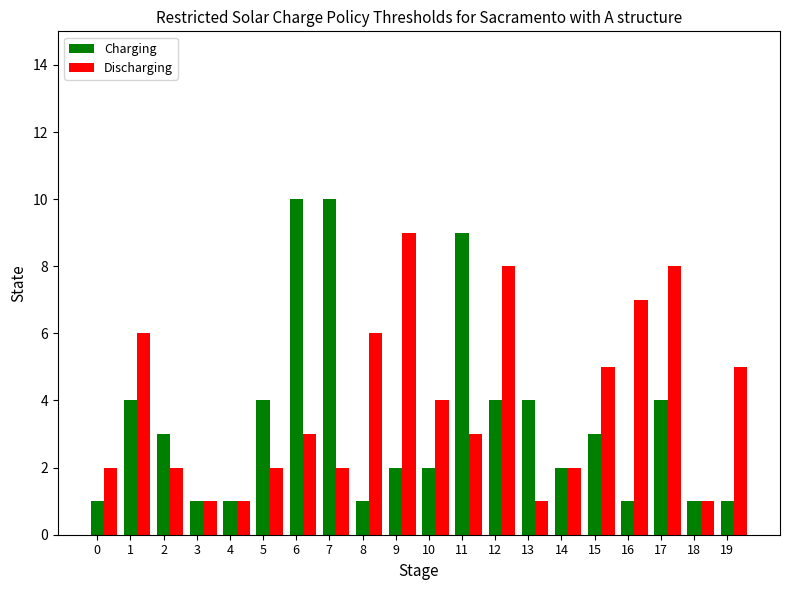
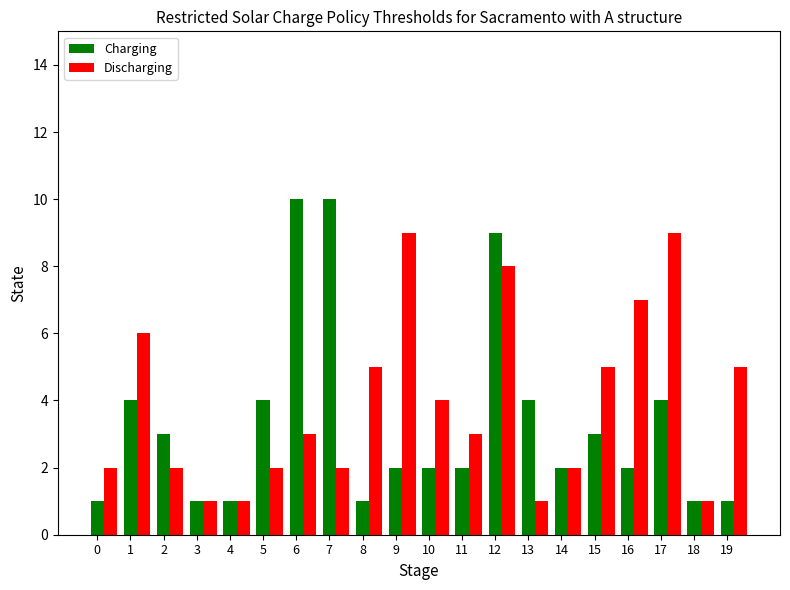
Discharging, 8: 6 -> 5
Charging, 11: 9 -> 2
Charging, 12: 4 -> 9
Charging, 16: 1 -> 2
Discharging, 17: 8 -> 9
